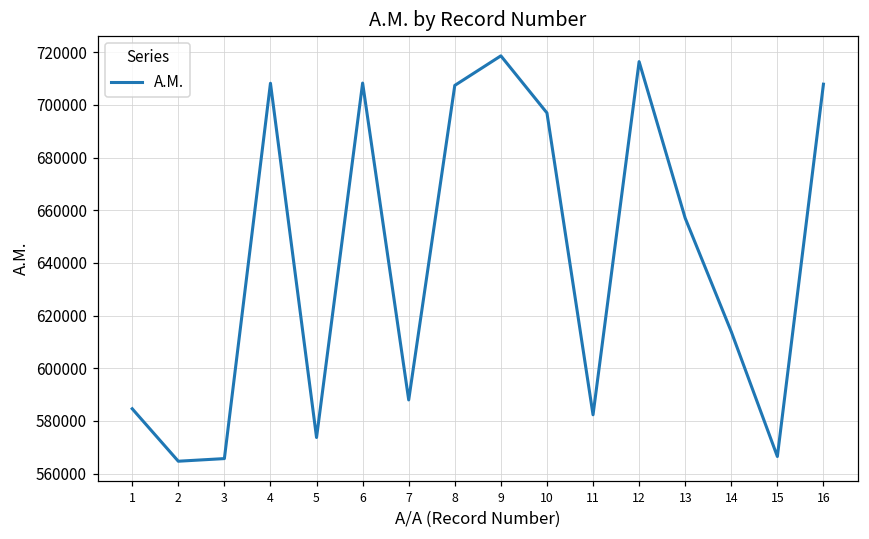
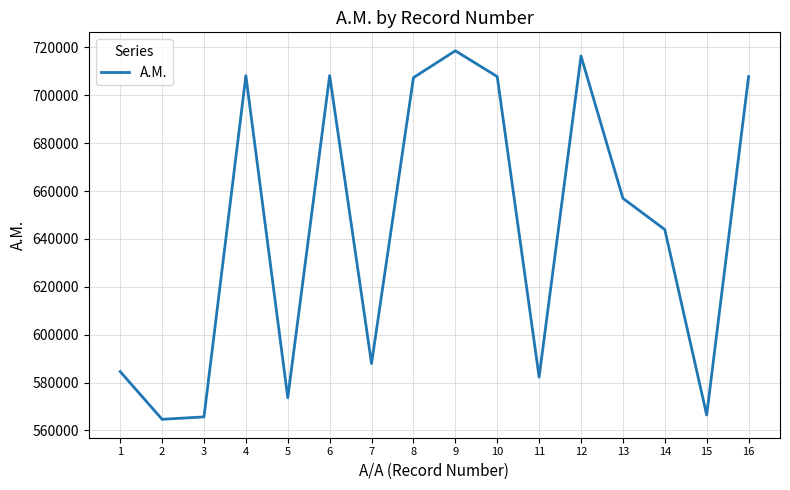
10: 697000 -> 708000
14: 614000 -> 644000
